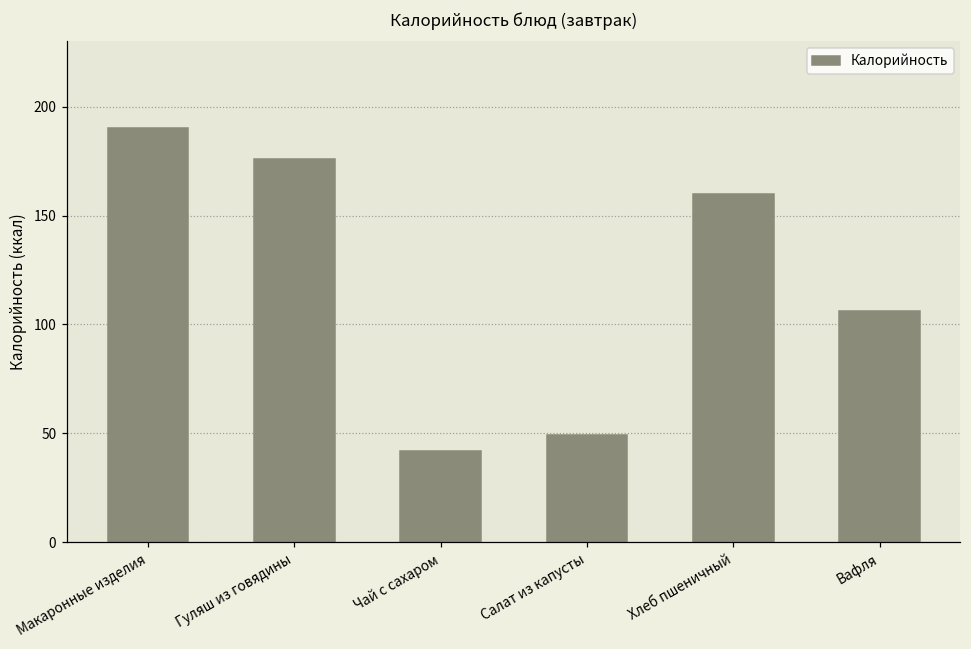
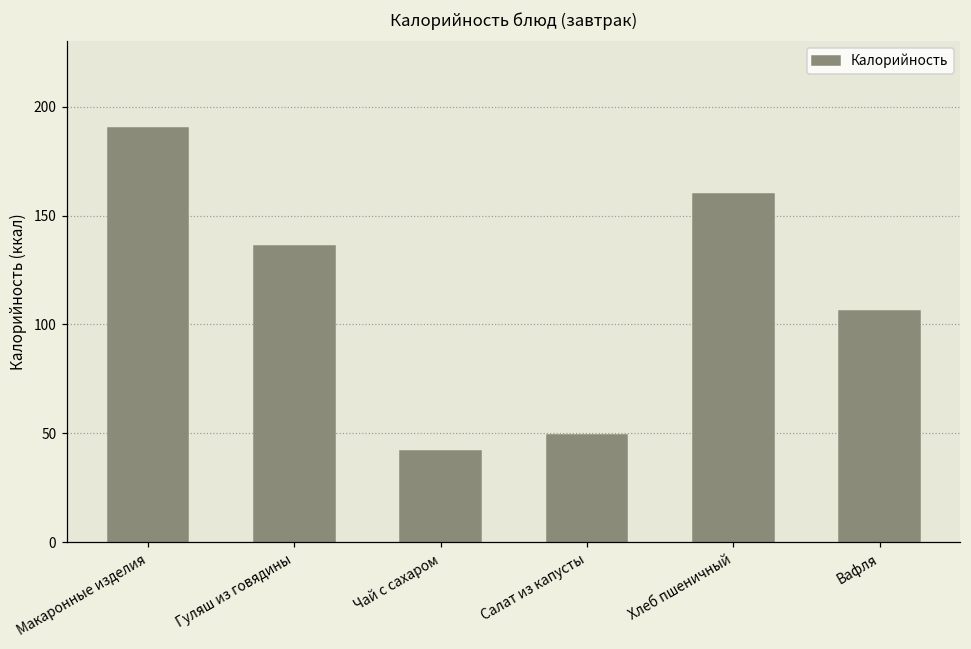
Гуляш из говядины: 176 -> 136
